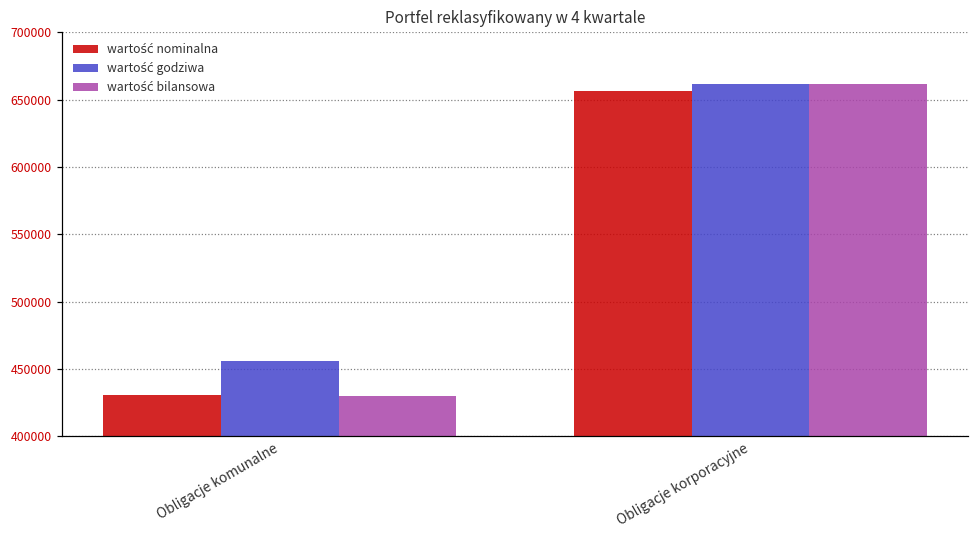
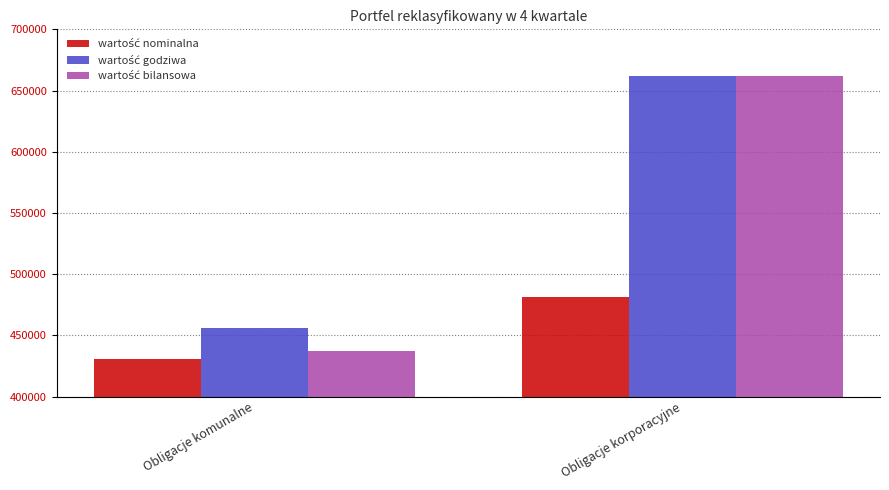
wartość bilansowa, Obligacje komunalne: 430000 -> 437000
wartość nominalna, Obligacje korporacyjne: 657000 -> 481000
